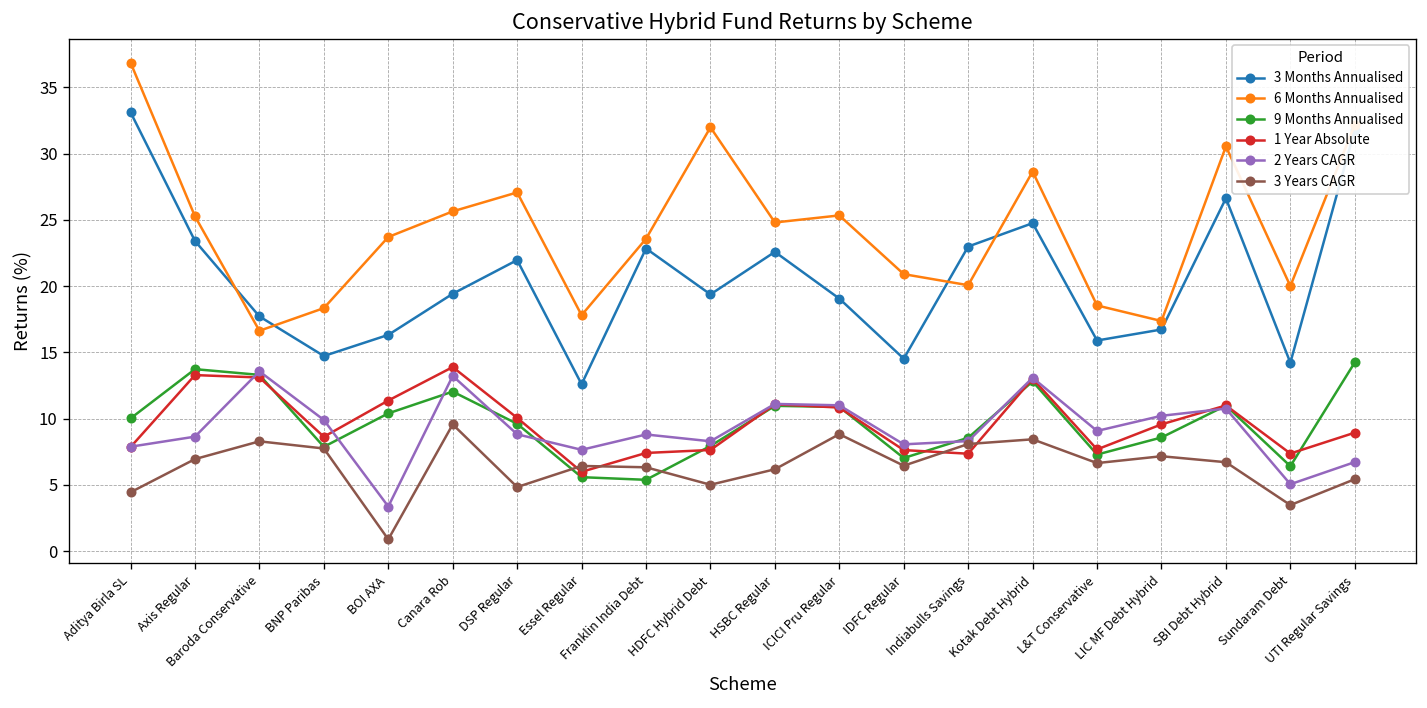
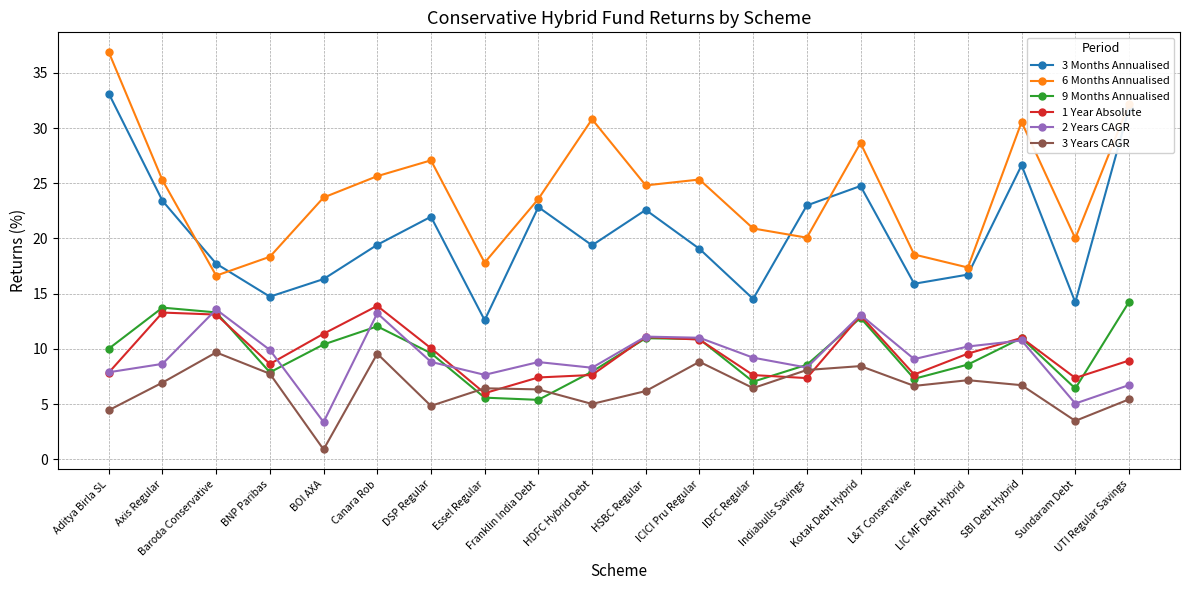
3 Years CAGR, Baroda Conservative: 8.3 -> 9.7
6 Months Annualised, HDFC Hybrid Debt: 32.0 -> 30.8
2 Years CAGR, IDFC Regular: 8.1 -> 9.2
